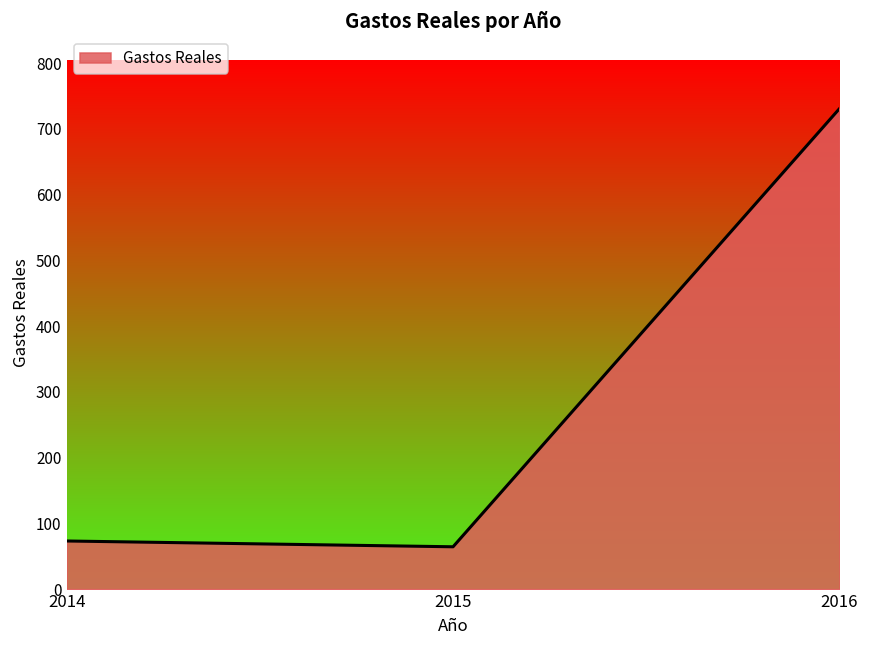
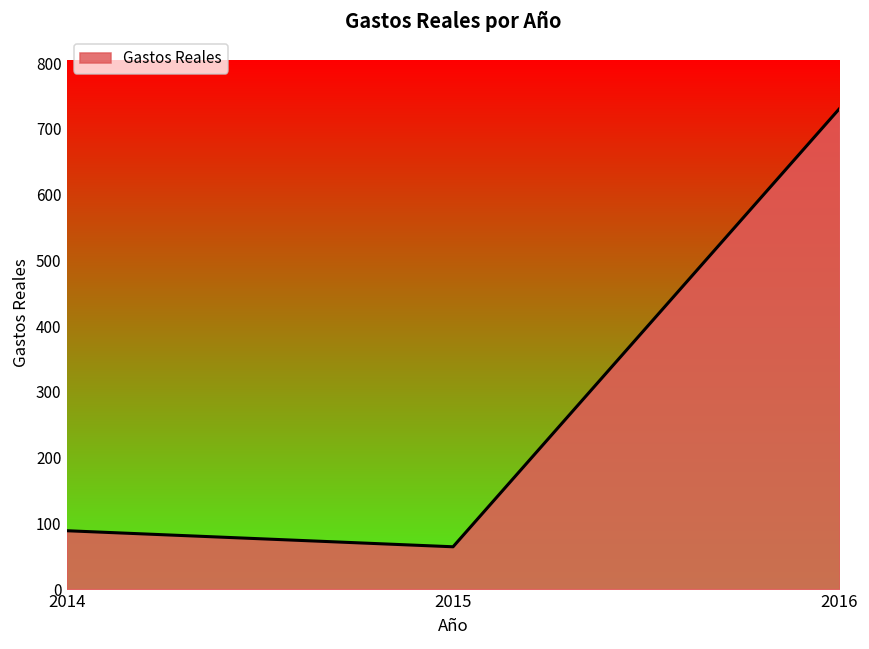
2014: 70 -> 90
